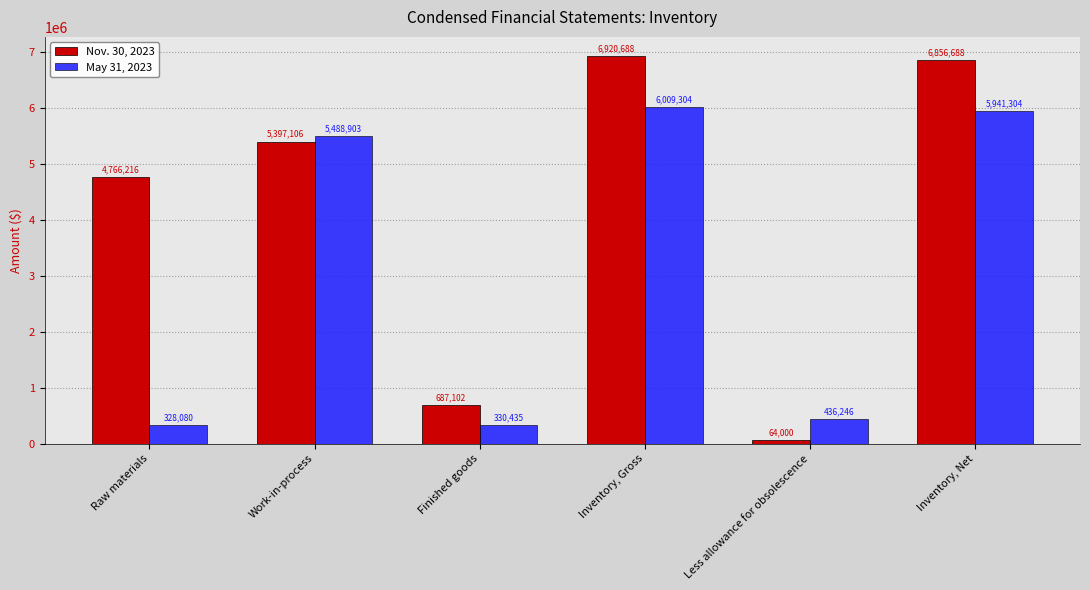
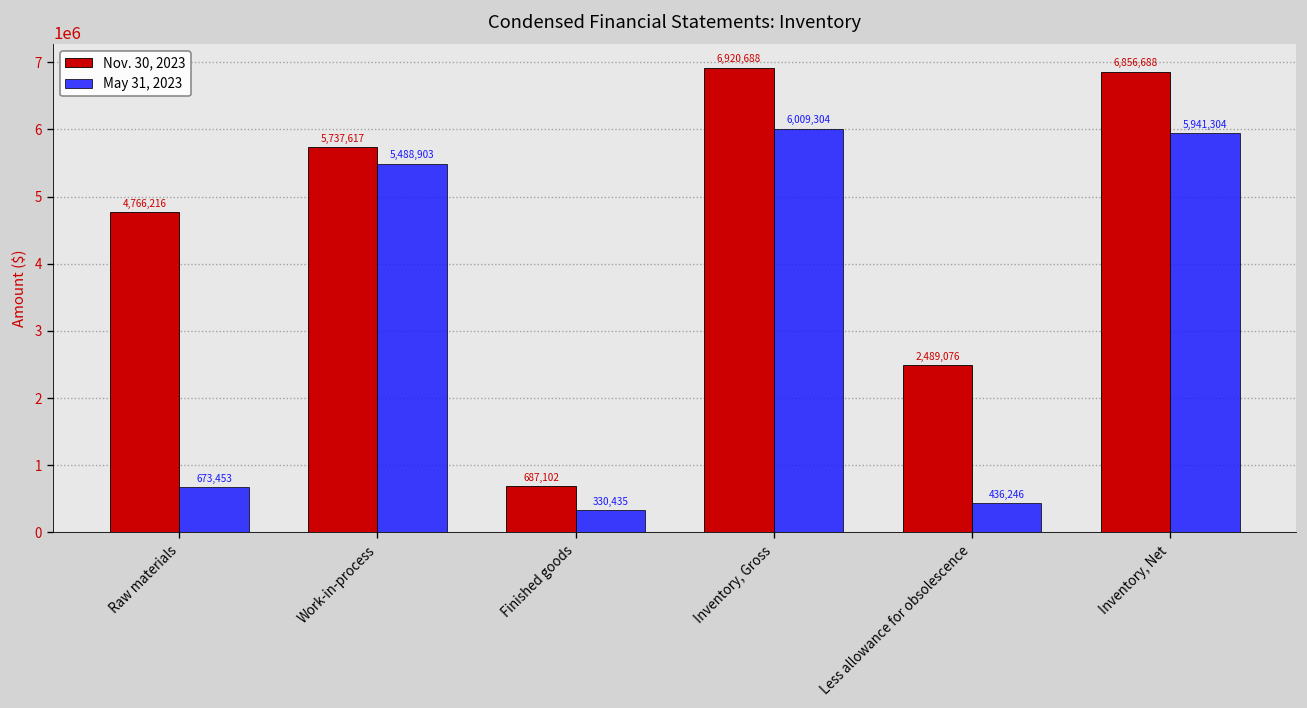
May 31, 2023, Raw materials: 328,080 -> 673,453
Nov. 30, 2023, Work-in-process: 5,397,106 -> 5,737,617
Nov. 30, 2023, Less allowance for obsolescence: 64,000 -> 2,489,076
